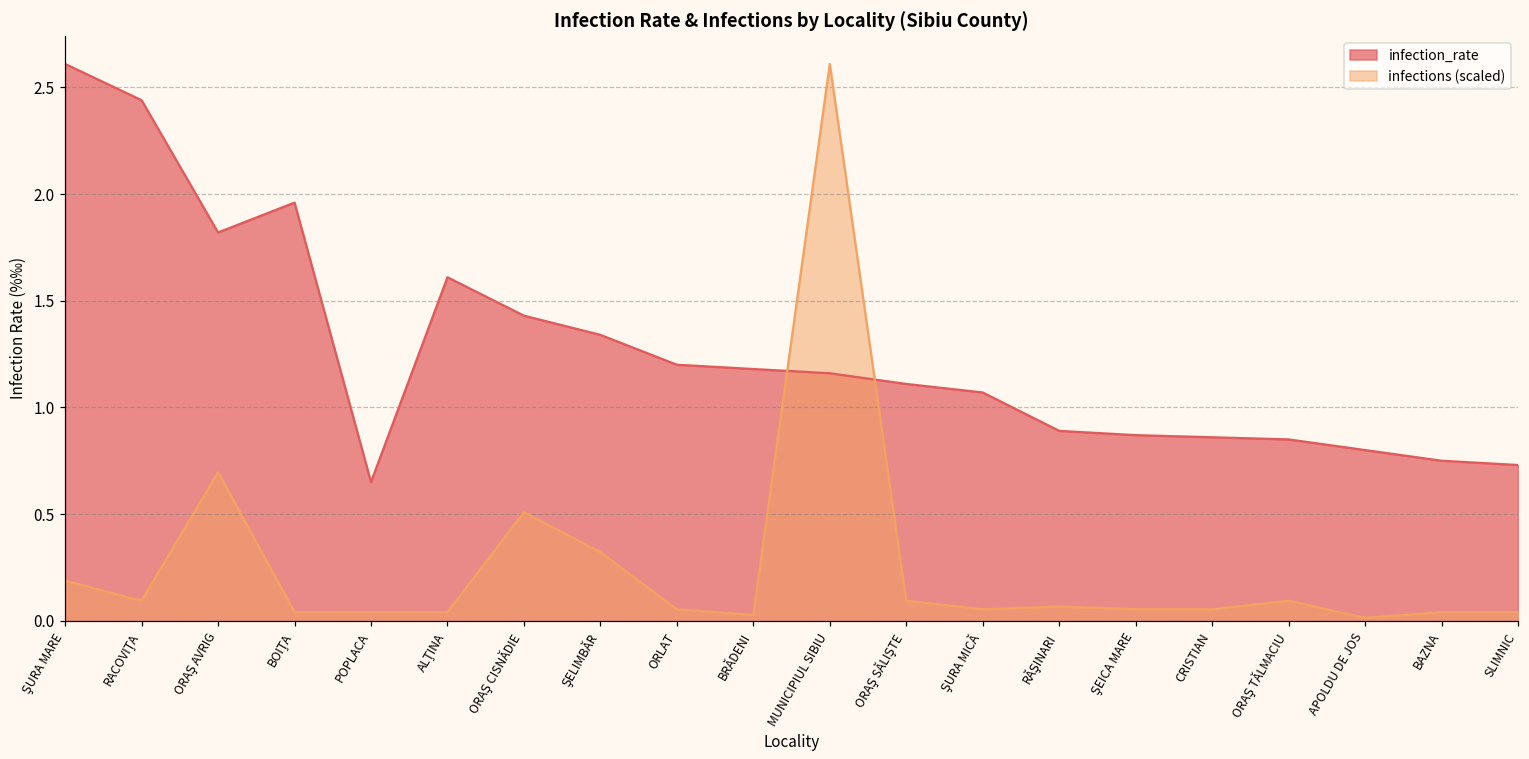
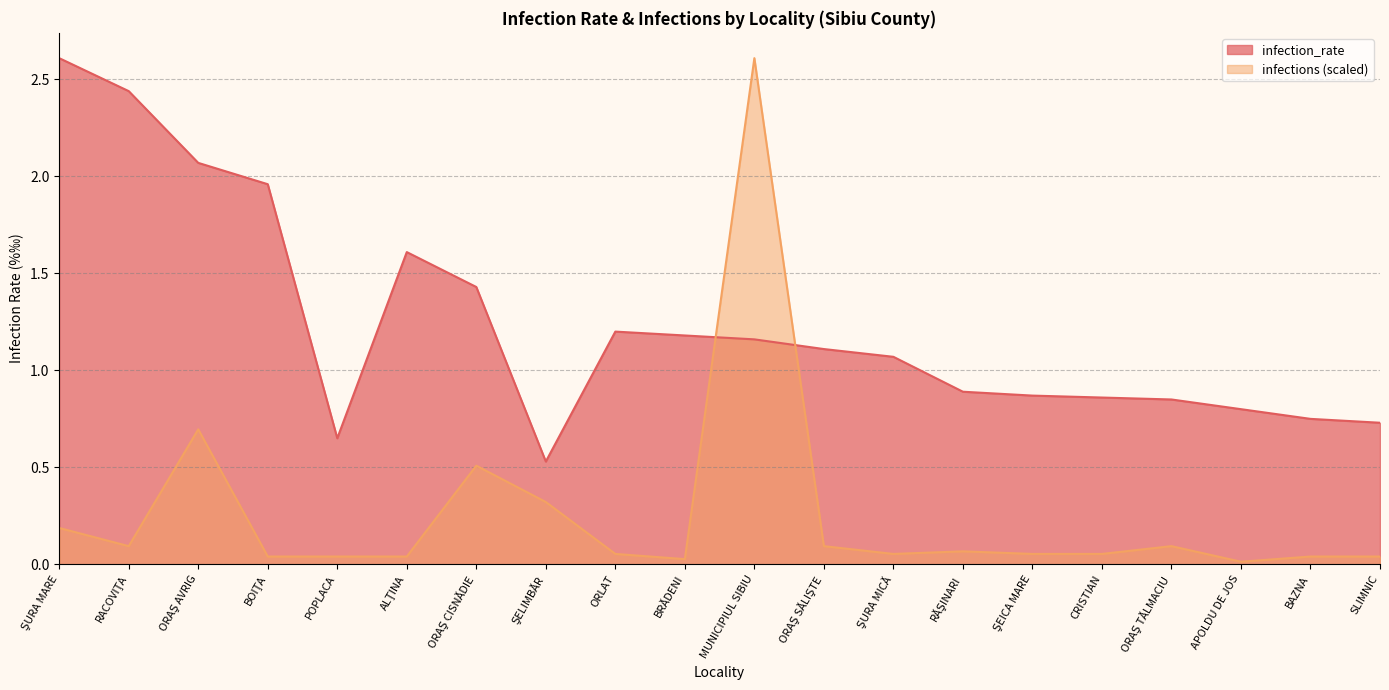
infection_rate, ORAŞ AVRIG: 1.82 -> 2.07
infection_rate, ŞELIMBĂR: 1.34 -> 0.53
